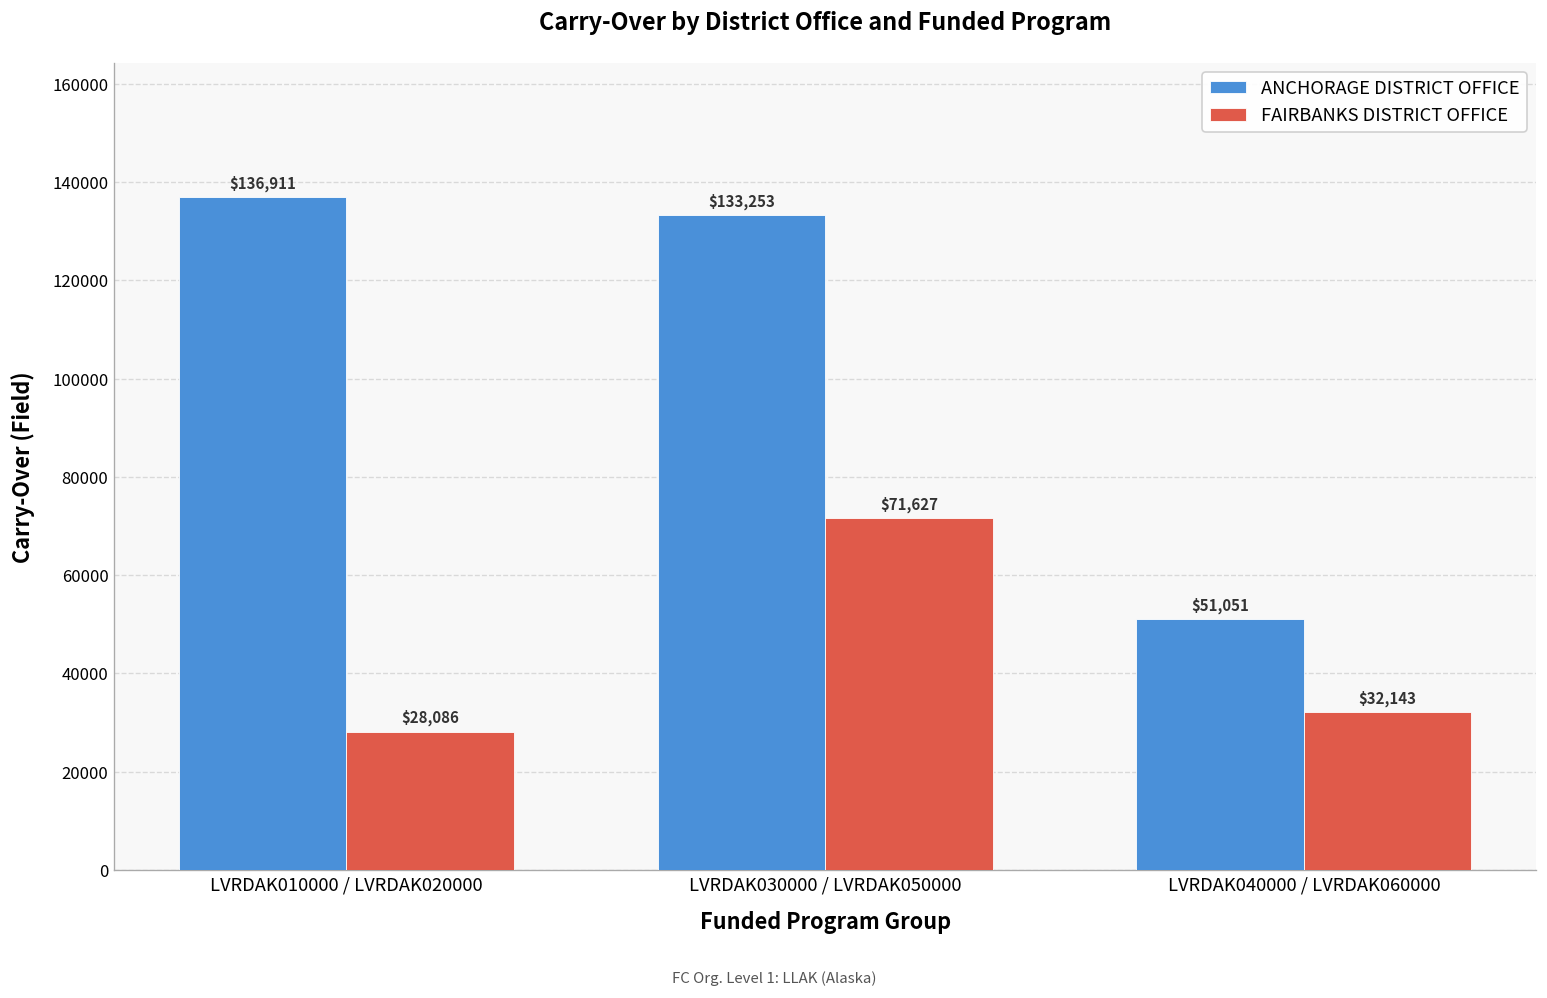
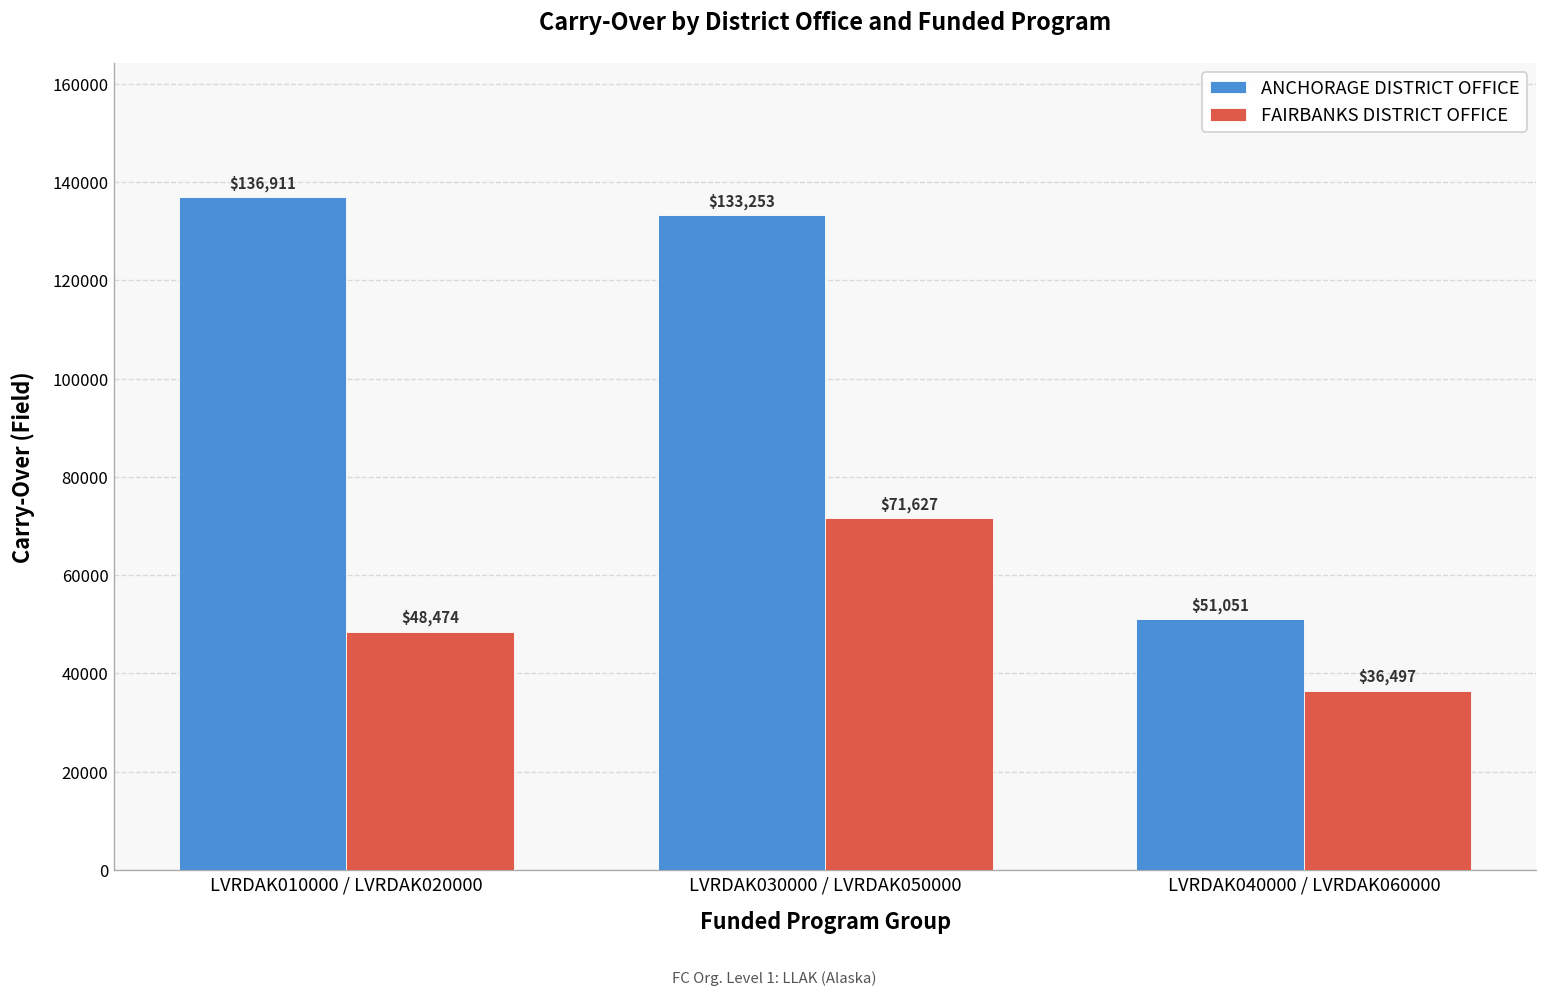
FAIRBANKS DISTRICT OFFICE, LVRDAK010000 / LVRDAK020000: $28,086 -> $48,474
FAIRBANKS DISTRICT OFFICE, LVRDAK040000 / LVRDAK060000: $32,143 -> $36,497
